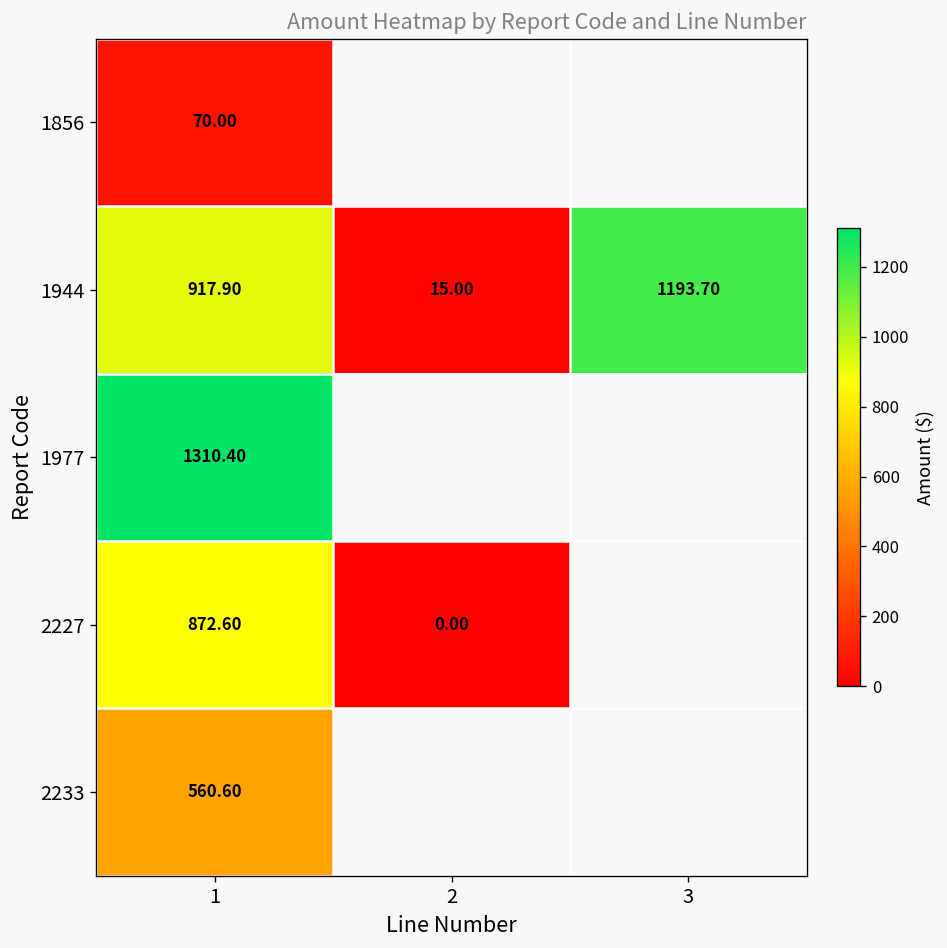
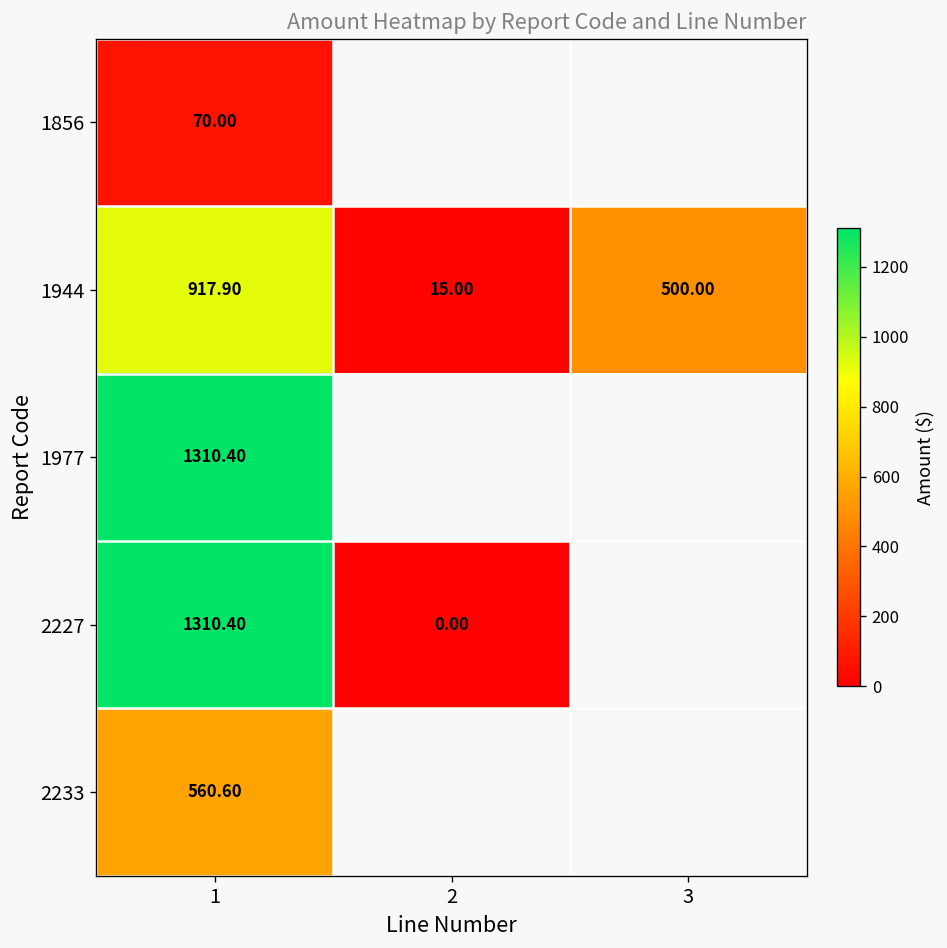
1944, 3: 1193.70 -> 500.00
2227, 1: 872.60 -> 1310.40
